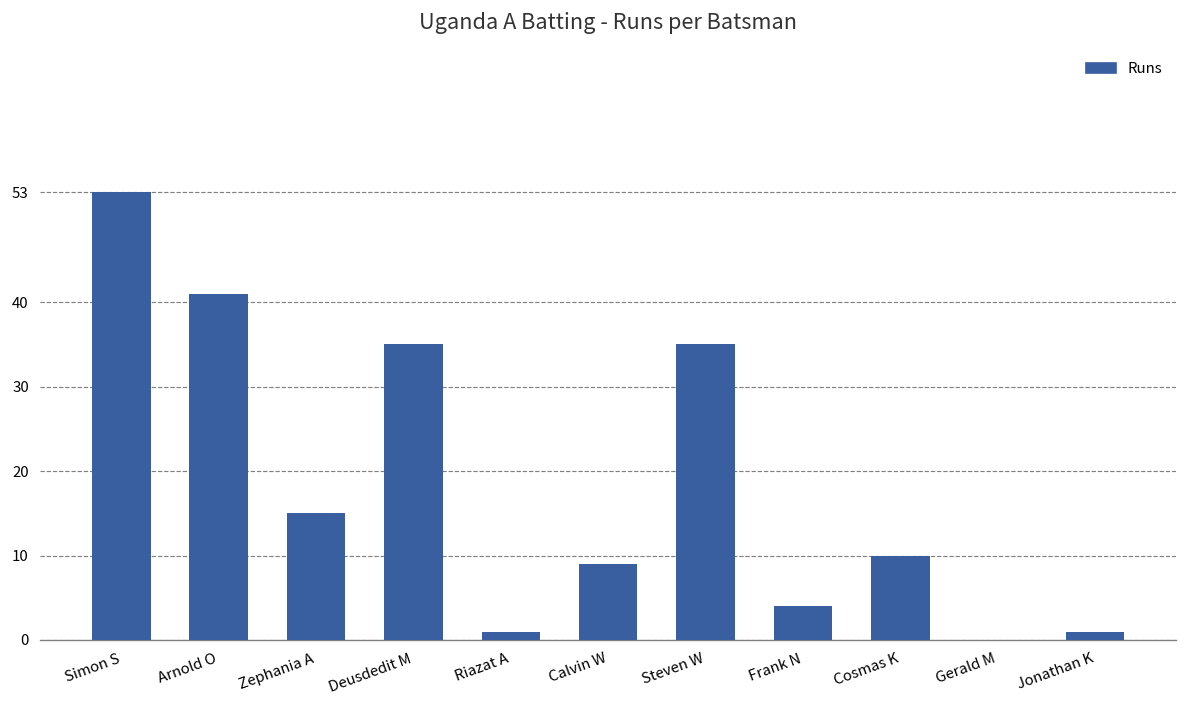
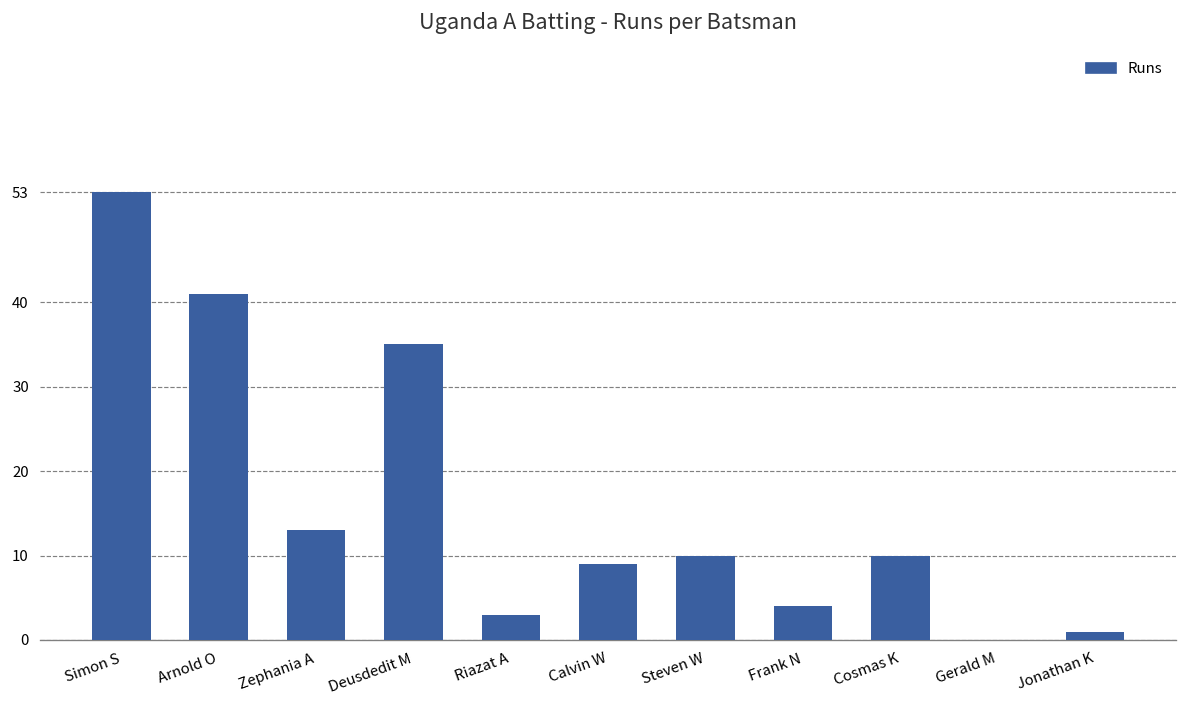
Zephania A: 15 -> 13
Riazat A: 1 -> 3
Steven W: 35 -> 10
